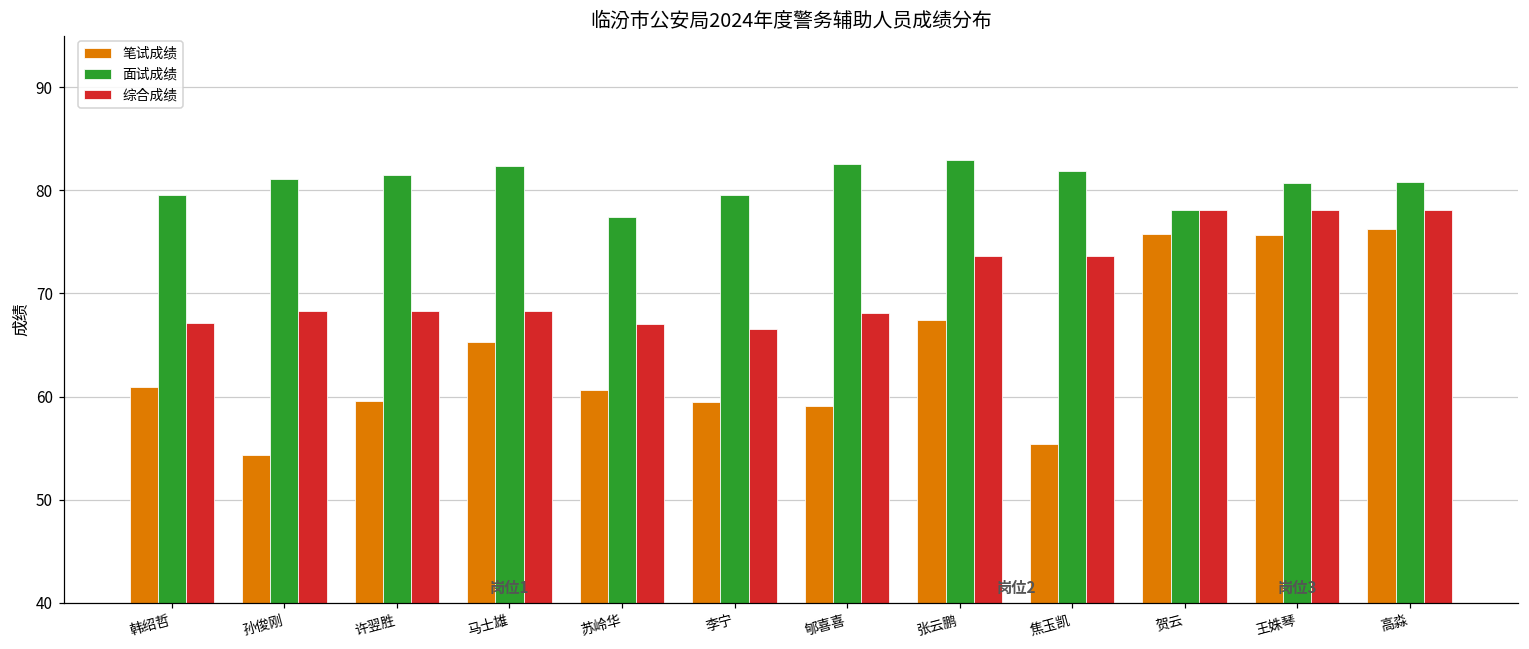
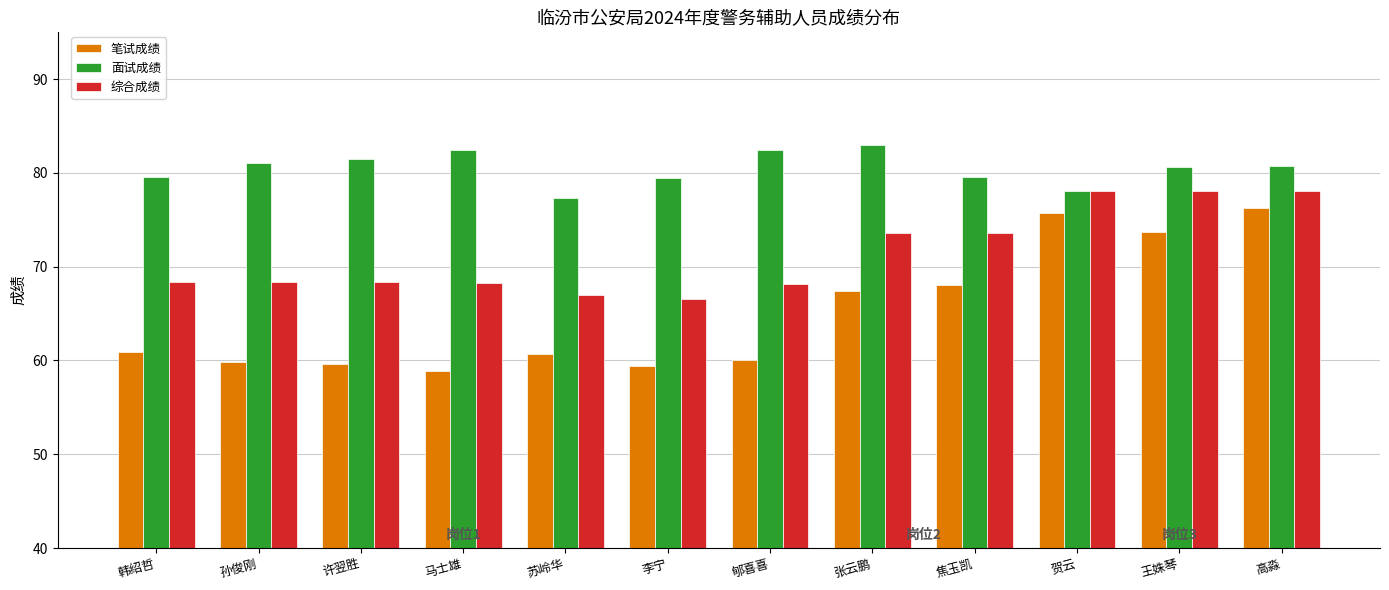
综合成绩, 韩绍哲: 67 -> 68
笔试成绩, 孙俊刚: 54 -> 60
笔试成绩, 马士雄: 65 -> 59
笔试成绩, 郇喜喜: 59 -> 60
笔试成绩, 焦玉凯: 55 -> 68
面试成绩, 焦玉凯: 82 -> 80
笔试成绩, 王姝琴: 76 -> 74
